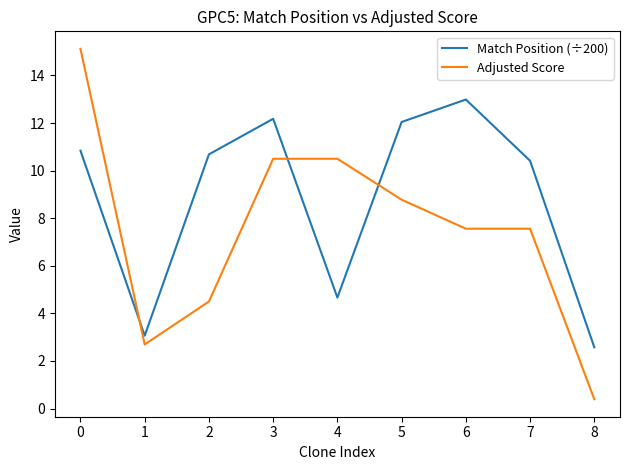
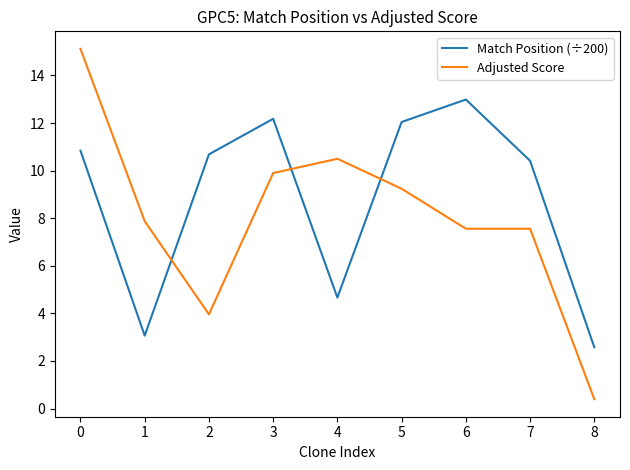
Adjusted Score, 1: 2.7 -> 7.9
Adjusted Score, 2: 4.5 -> 4.0
Adjusted Score, 3: 10.5 -> 9.9
Adjusted Score, 5: 8.8 -> 9.2
